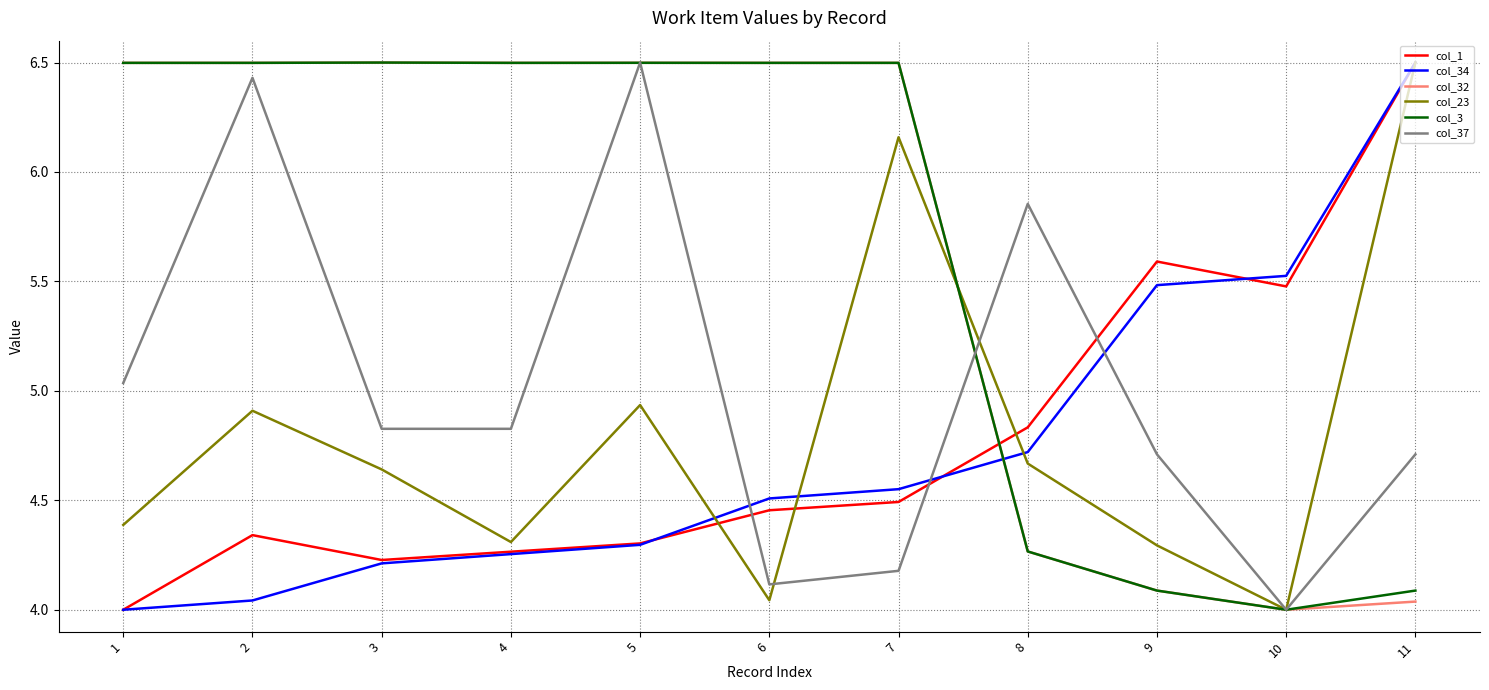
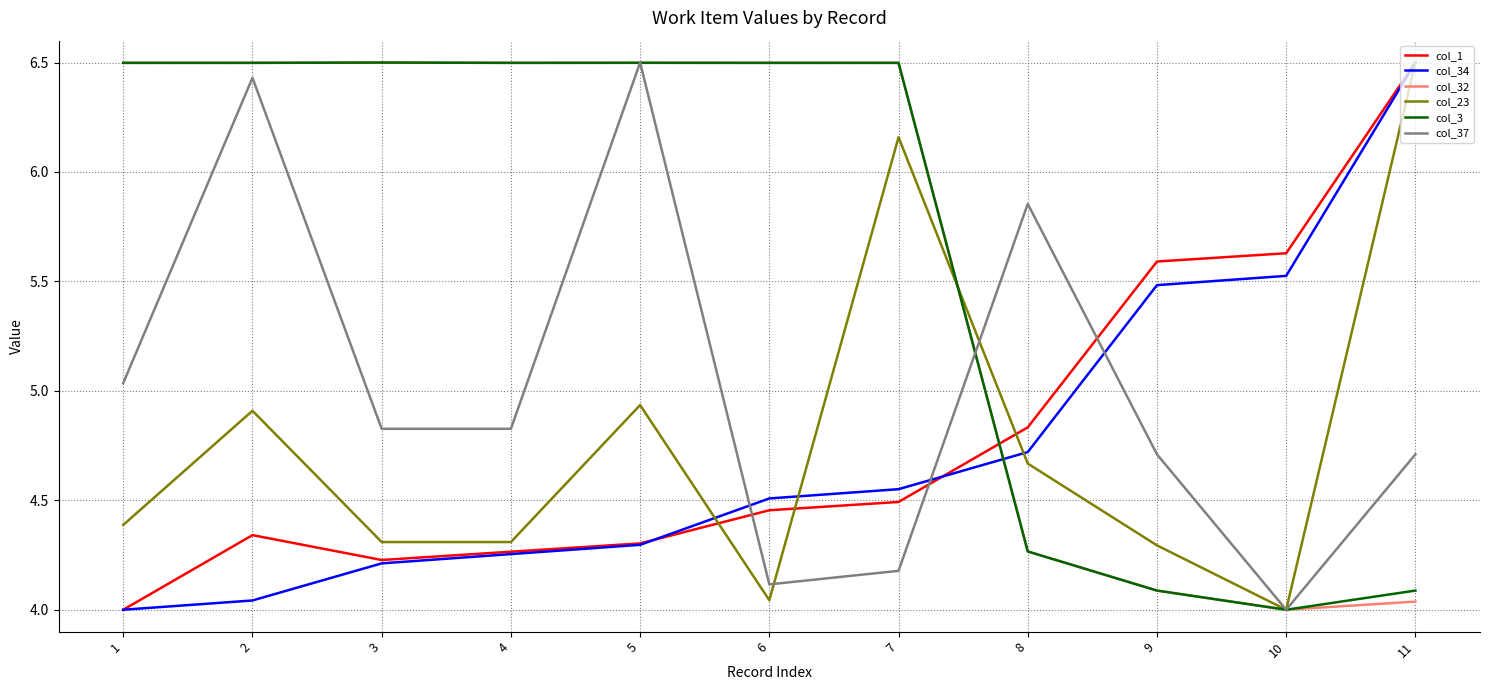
col_23, 3: 4.64 -> 4.31
col_1, 10: 5.48 -> 5.63
